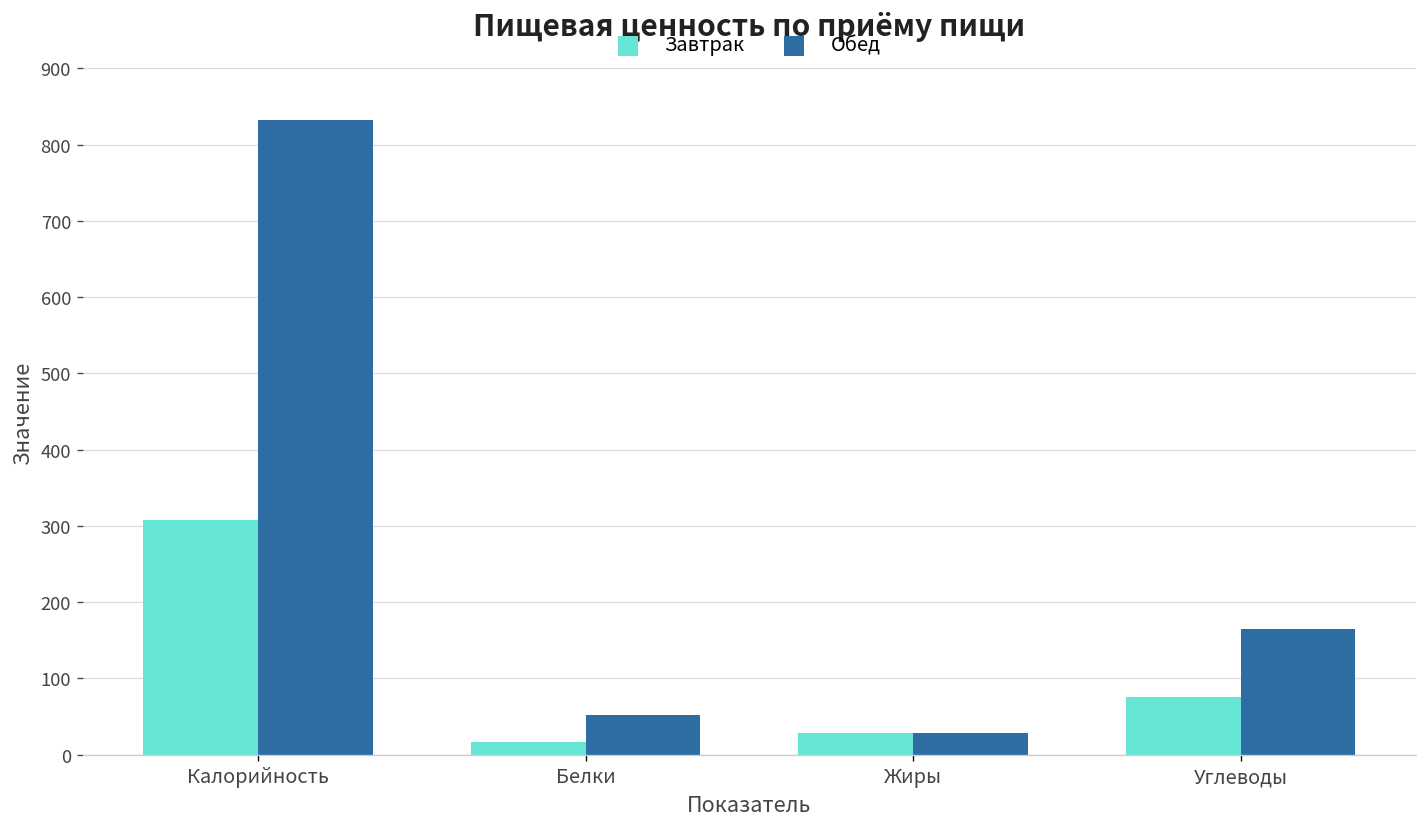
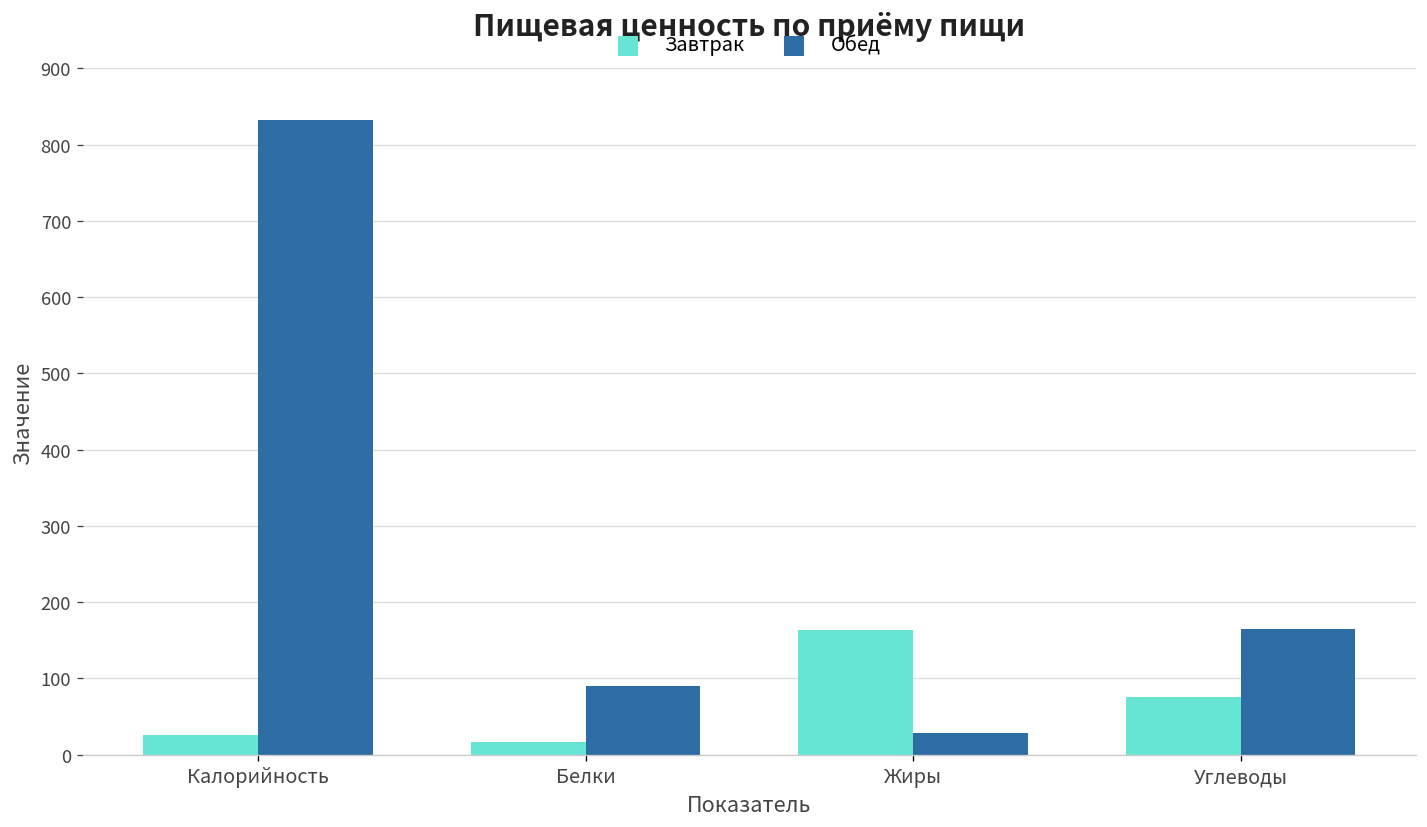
Завтрак, Калорийность: 310 -> 30
Обед, Белки: 50 -> 90
Завтрак, Жиры: 30 -> 160
